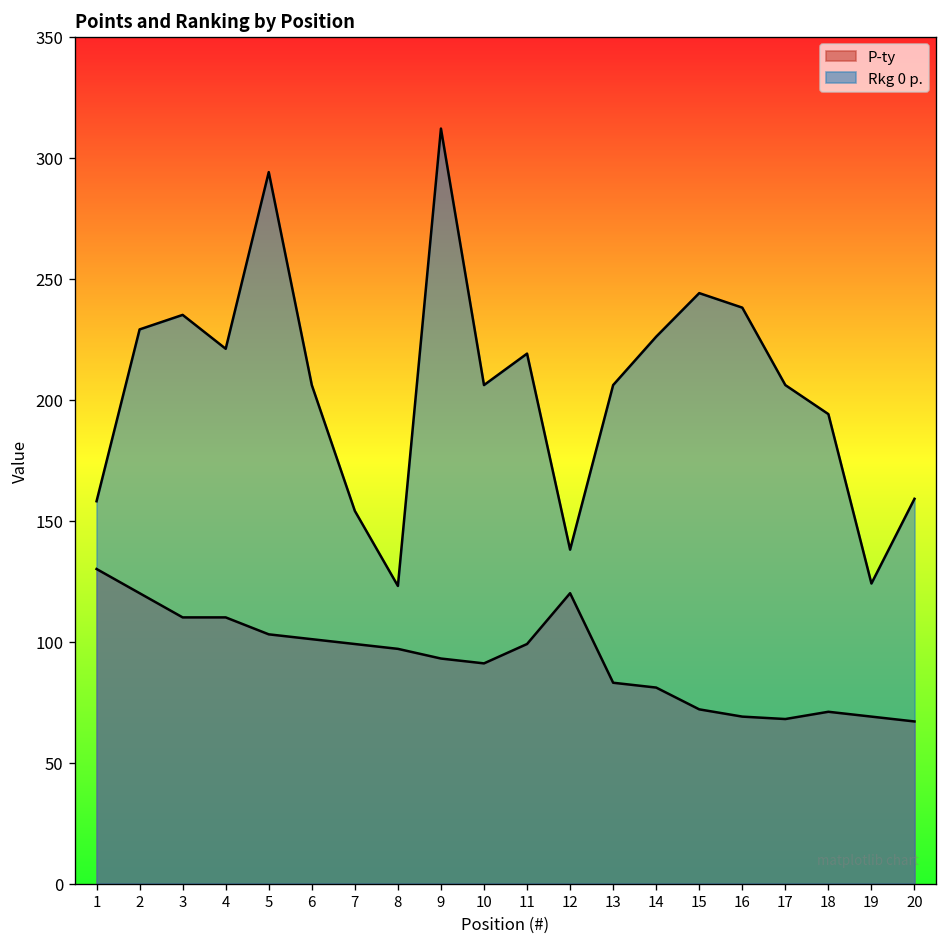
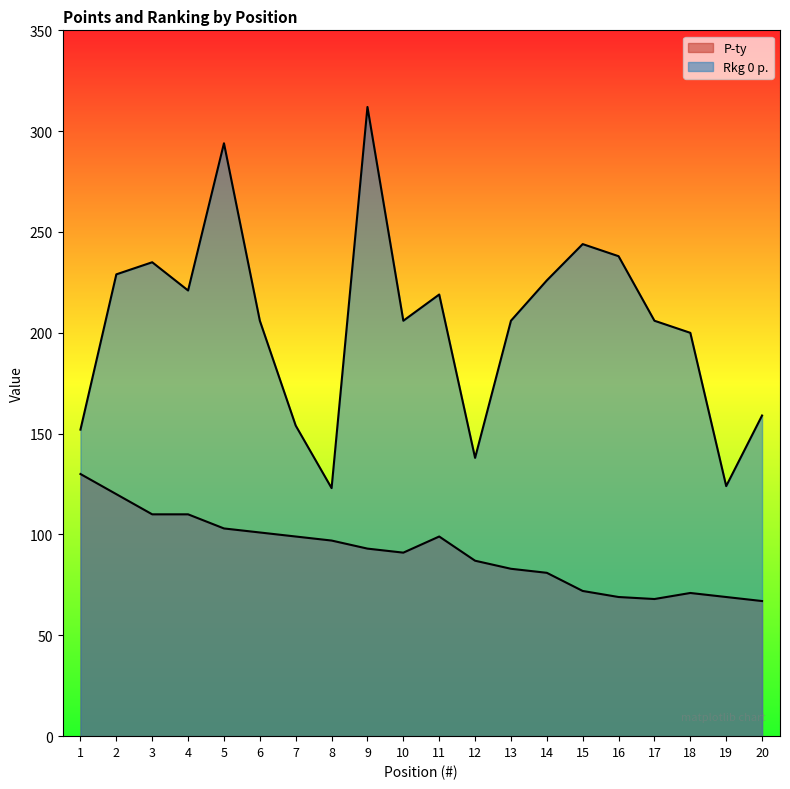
Rkg 0 p., 1: 158 -> 152
P-ty, 12: 120 -> 87
Rkg 0 p., 18: 194 -> 200
